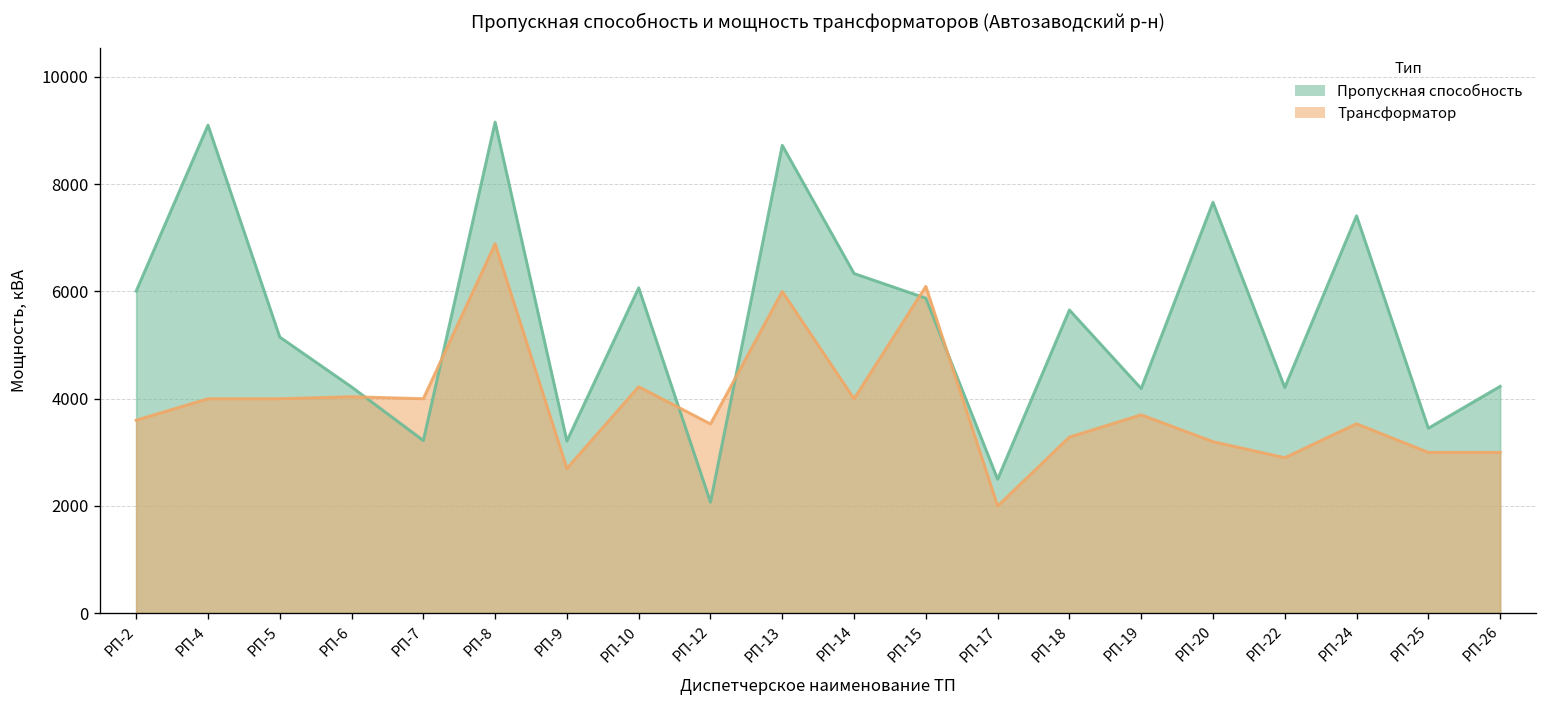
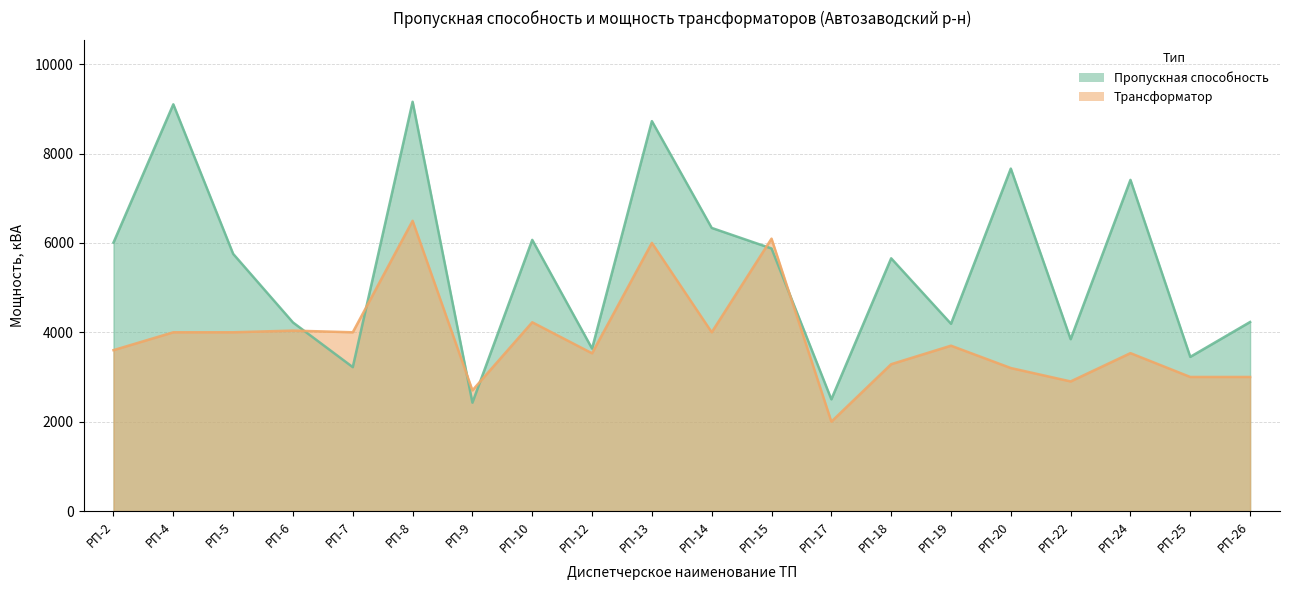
Пропускная способность, РП-5: 5200 -> 5800
Трансформатор, РП-8: 6900 -> 6500
Пропускная способность, РП-9: 3200 -> 2400
Пропускная способность, РП-12: 2100 -> 3600
Пропускная способность, РП-22: 4200 -> 3800
